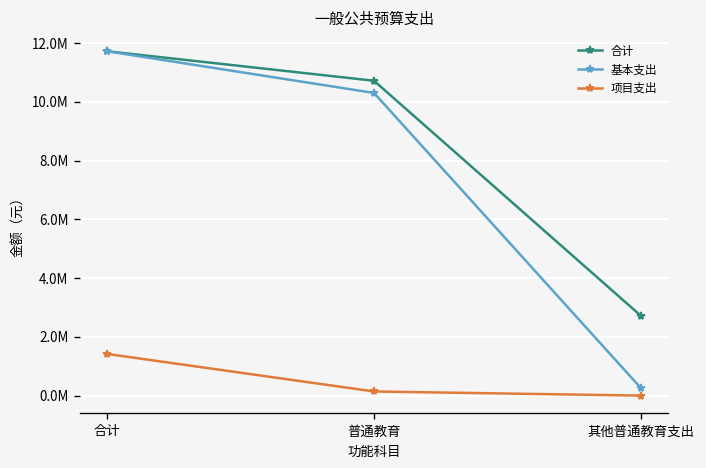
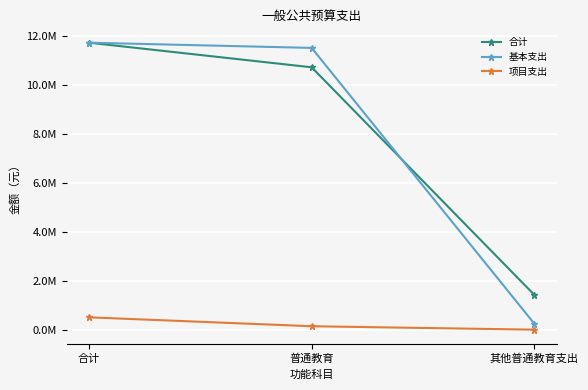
项目支出, 合计: 1400000 -> 500000
基本支出, 普通教育: 10300000 -> 11500000
合计, 其他普通教育支出: 2700000 -> 1400000
